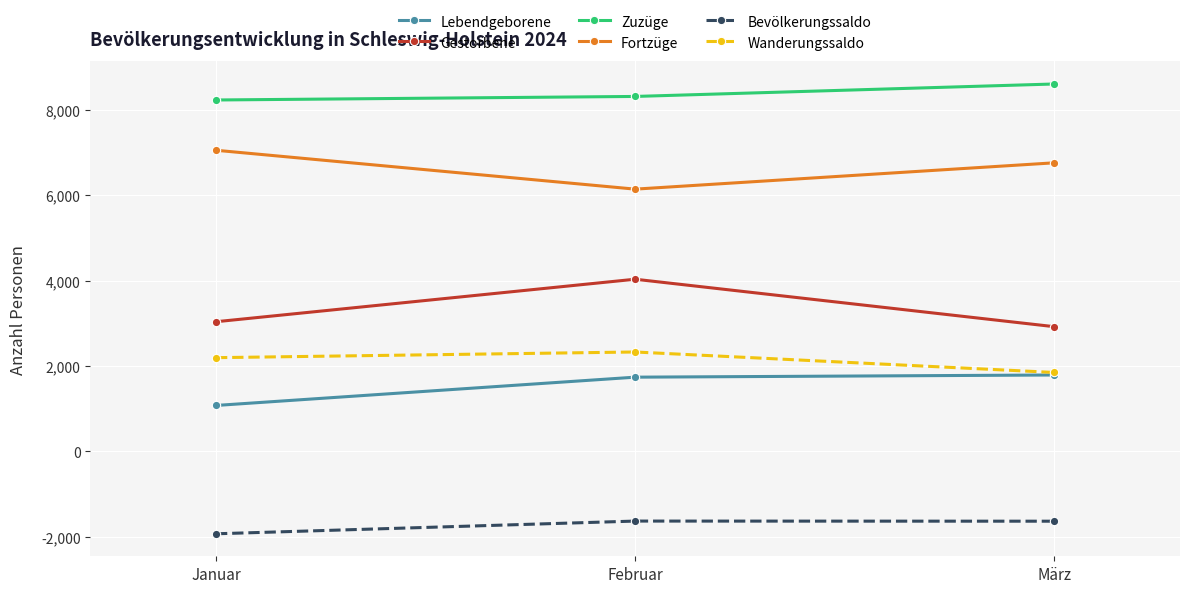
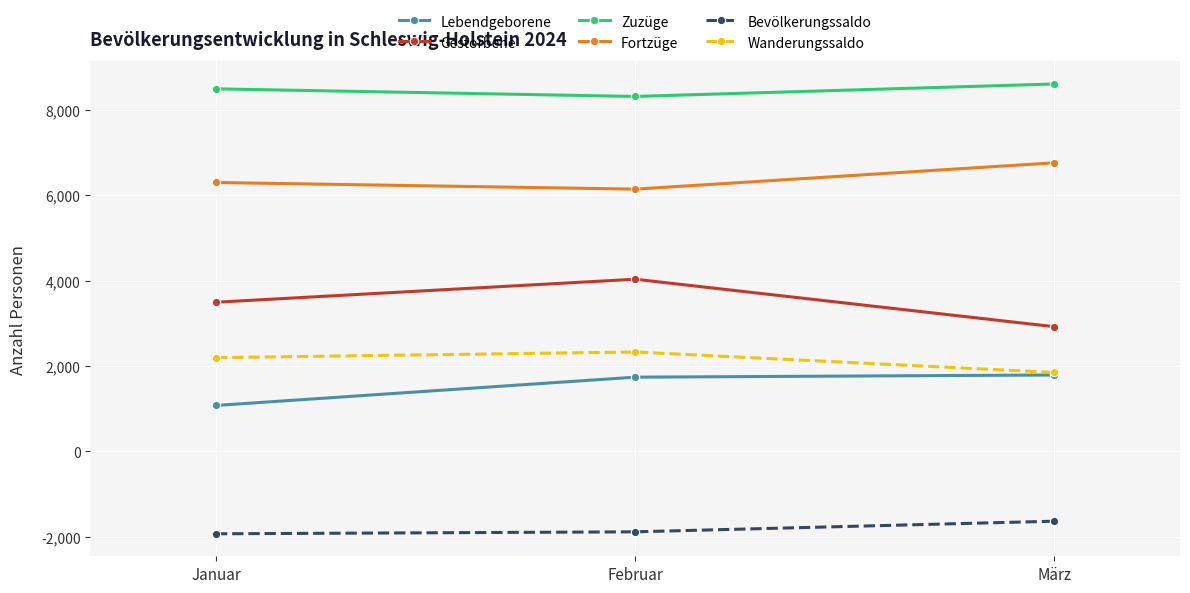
Gestorbene, Januar: 3,000 -> 3,500
Zuzüge, Januar: 8,200 -> 8,500
Fortzüge, Januar: 7,100 -> 6,300
Bevölkerungssaldo, Februar: -1,600 -> -1,900
